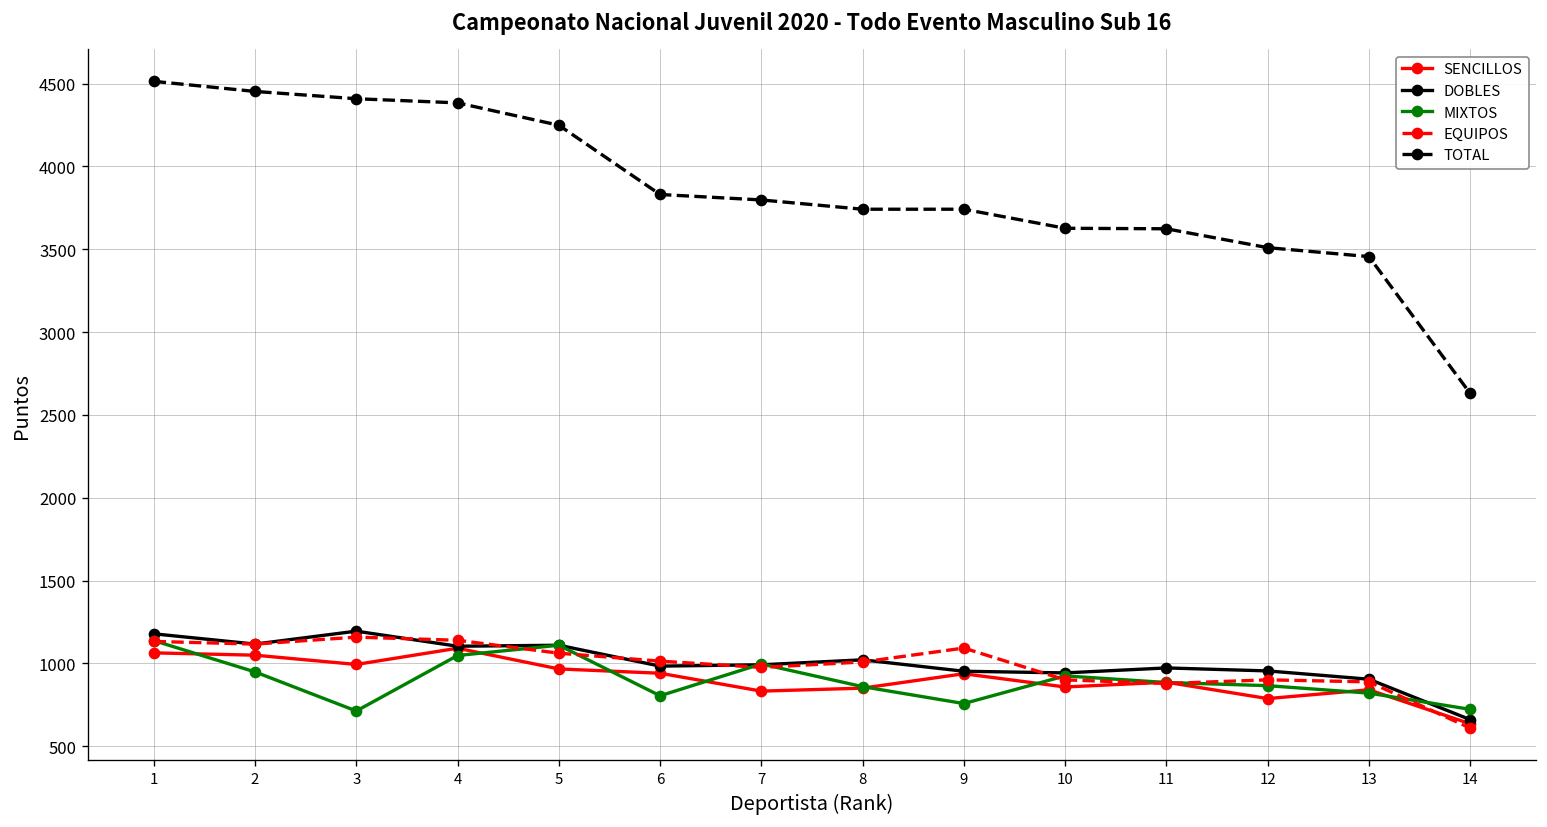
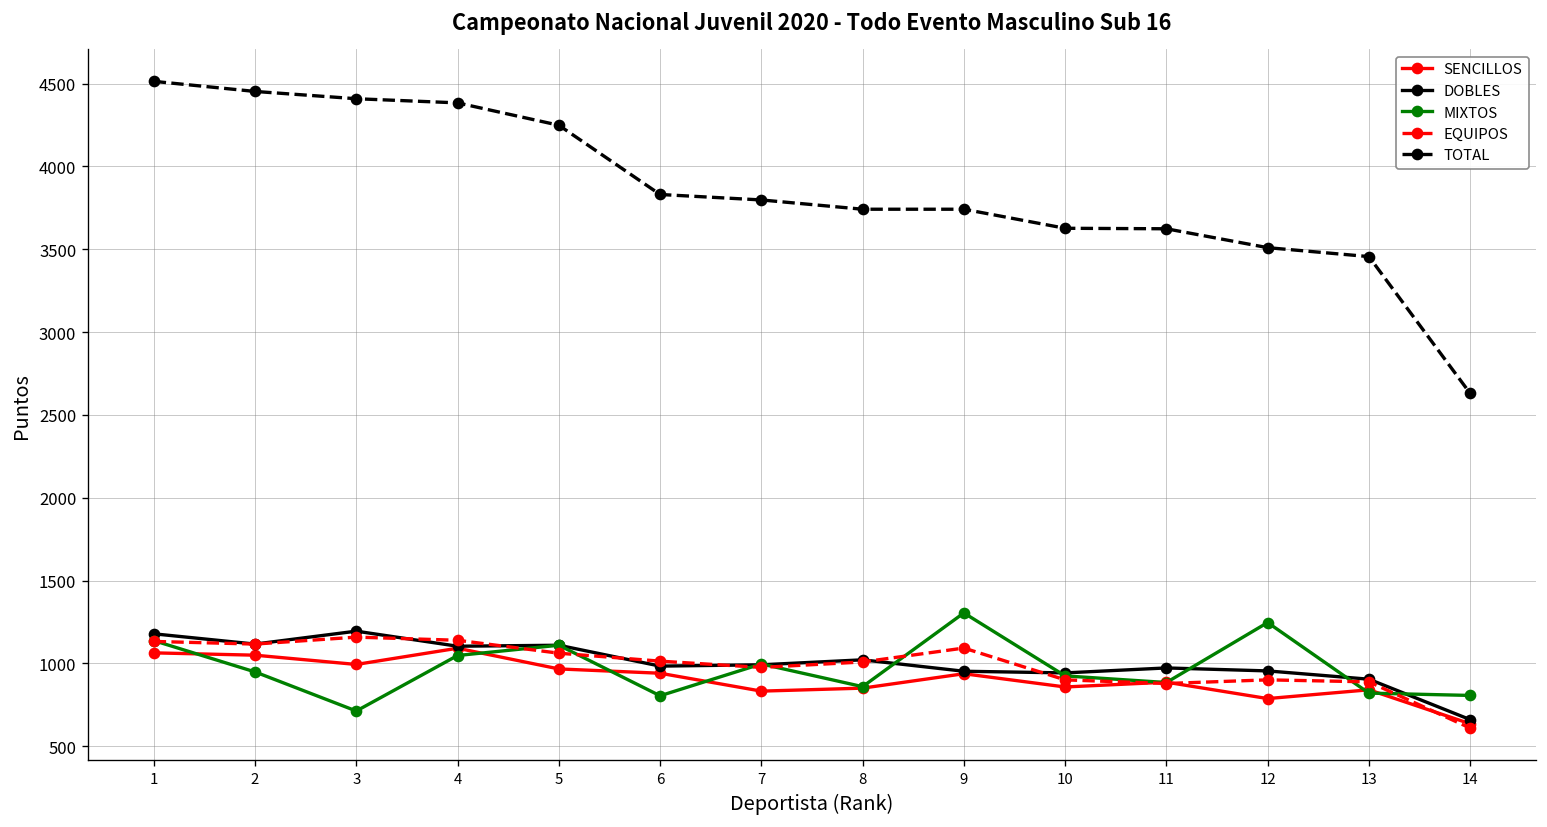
MIXTOS, 9: 760 -> 1310
MIXTOS, 12: 870 -> 1250
MIXTOS, 14: 720 -> 810
